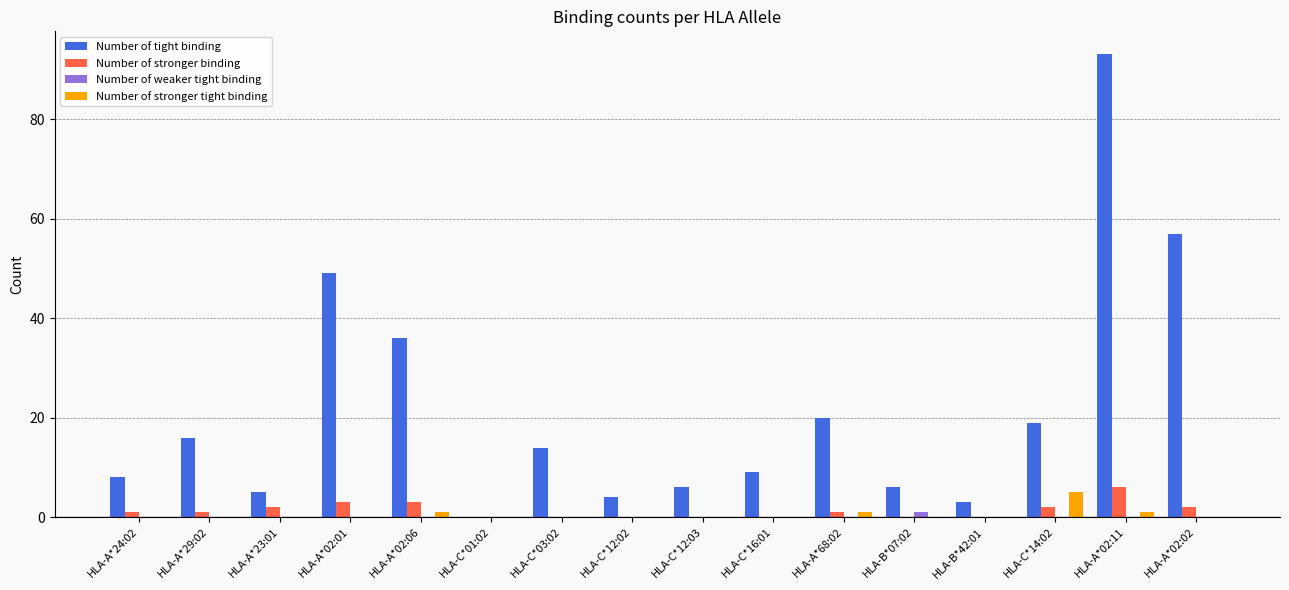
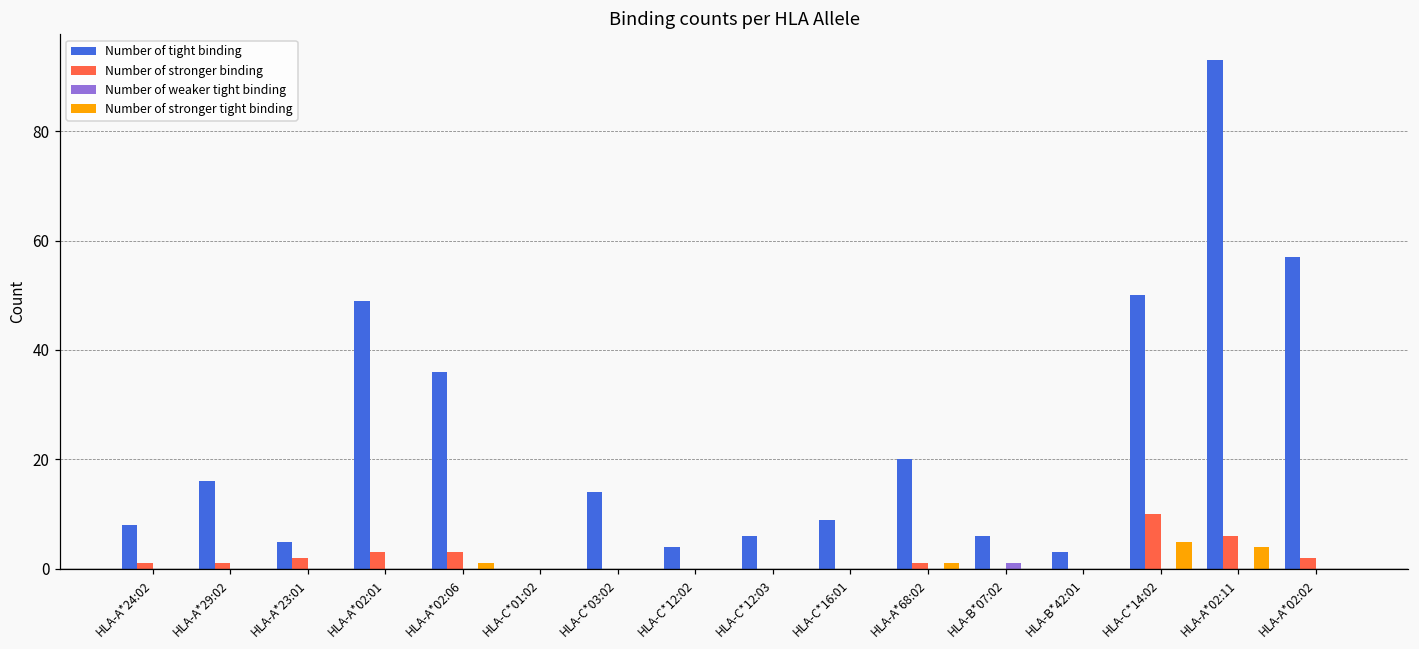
Number of tight binding, HLA-C*14:02: 19 -> 50
Number of stronger binding, HLA-C*14:02: 2 -> 10
Number of stronger tight binding, HLA-A*02:11: 1 -> 4
